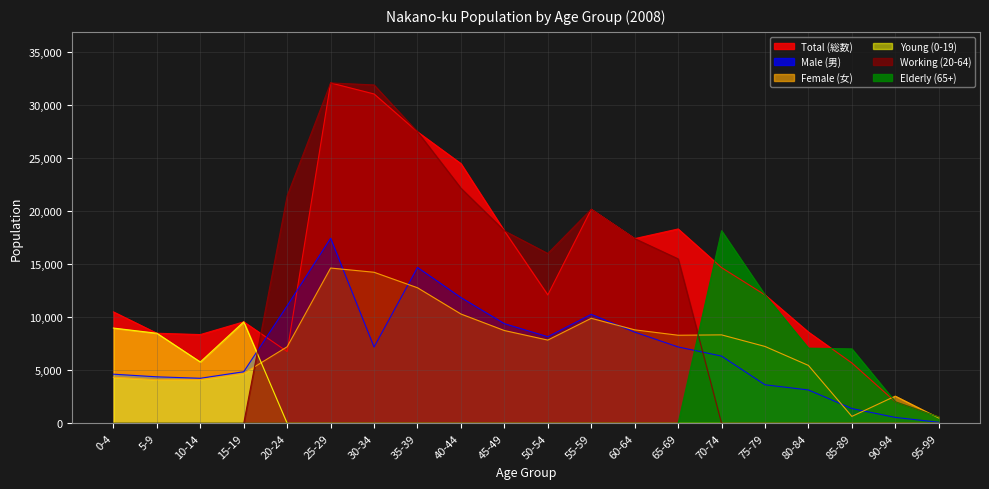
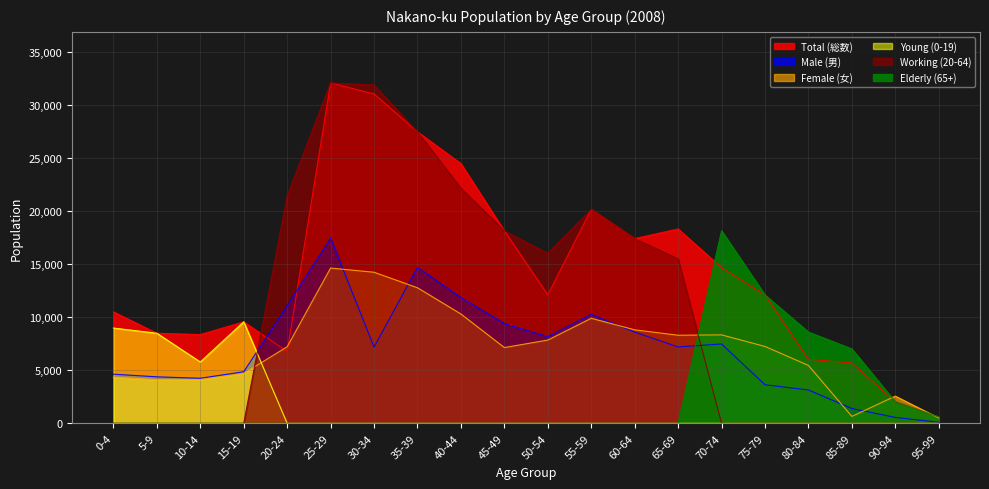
Female (女), 45-49: 8,700 -> 7,100
Male (男), 70-74: 6,300 -> 7,500
Total (総数), 80-84: 8,600 -> 6,000
Elderly (65+), 80-84: 7,100 -> 8,600
